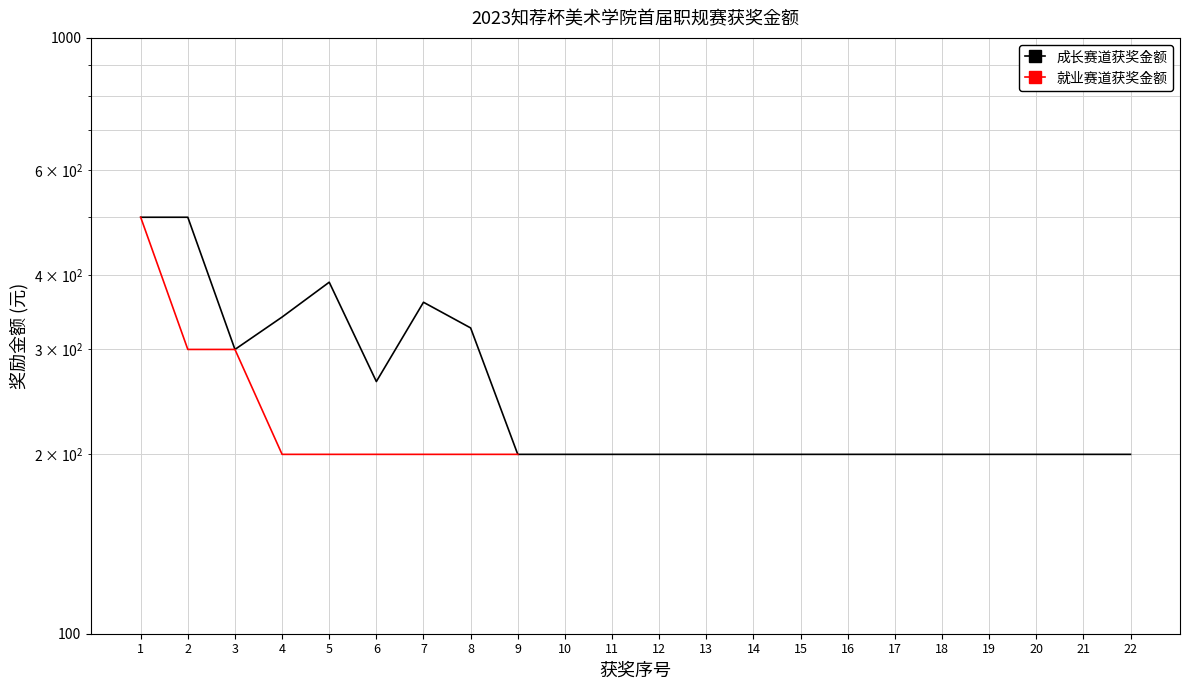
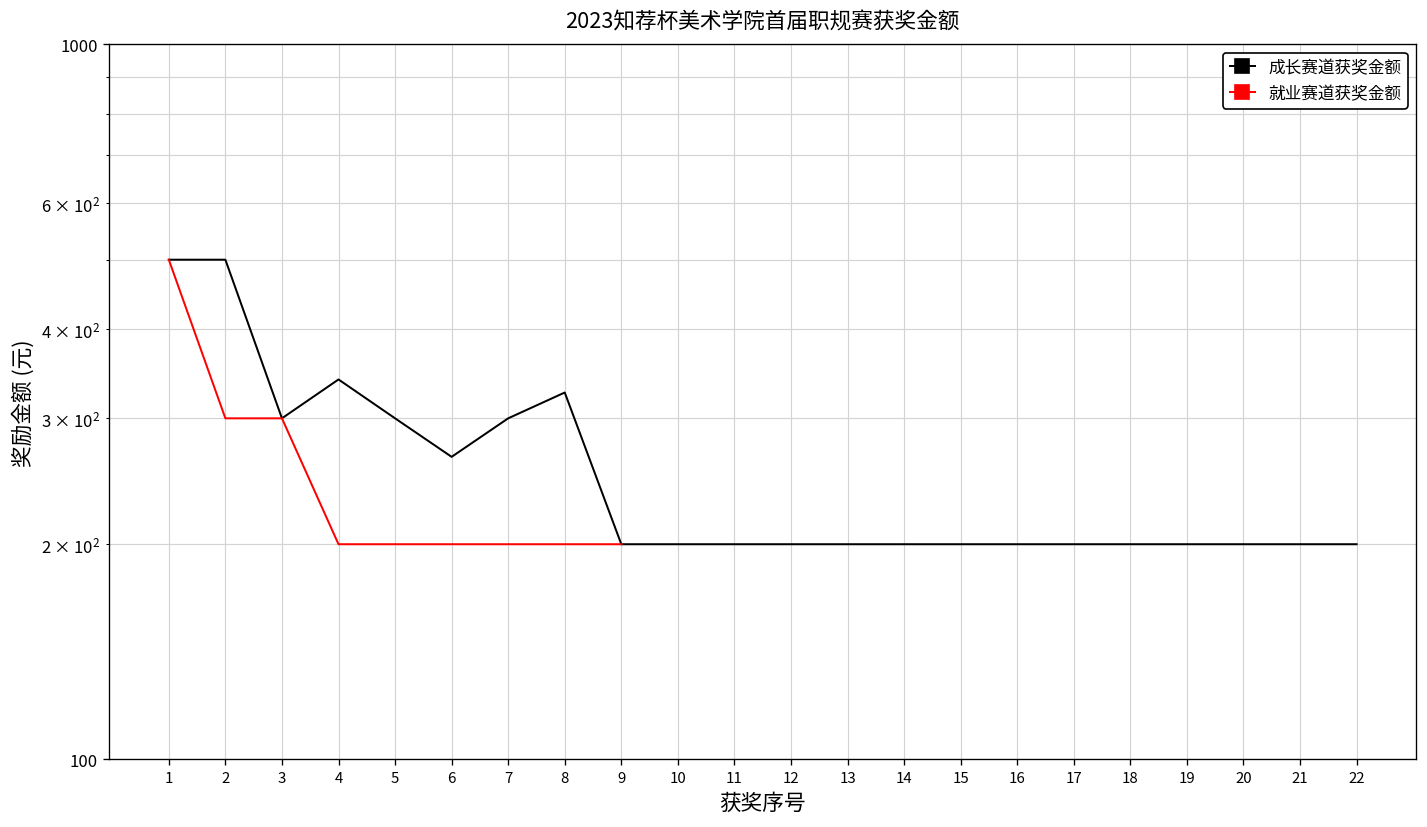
成长赛道获奖金额, 5: 390 -> 300
成长赛道获奖金额, 7: 360 -> 300
